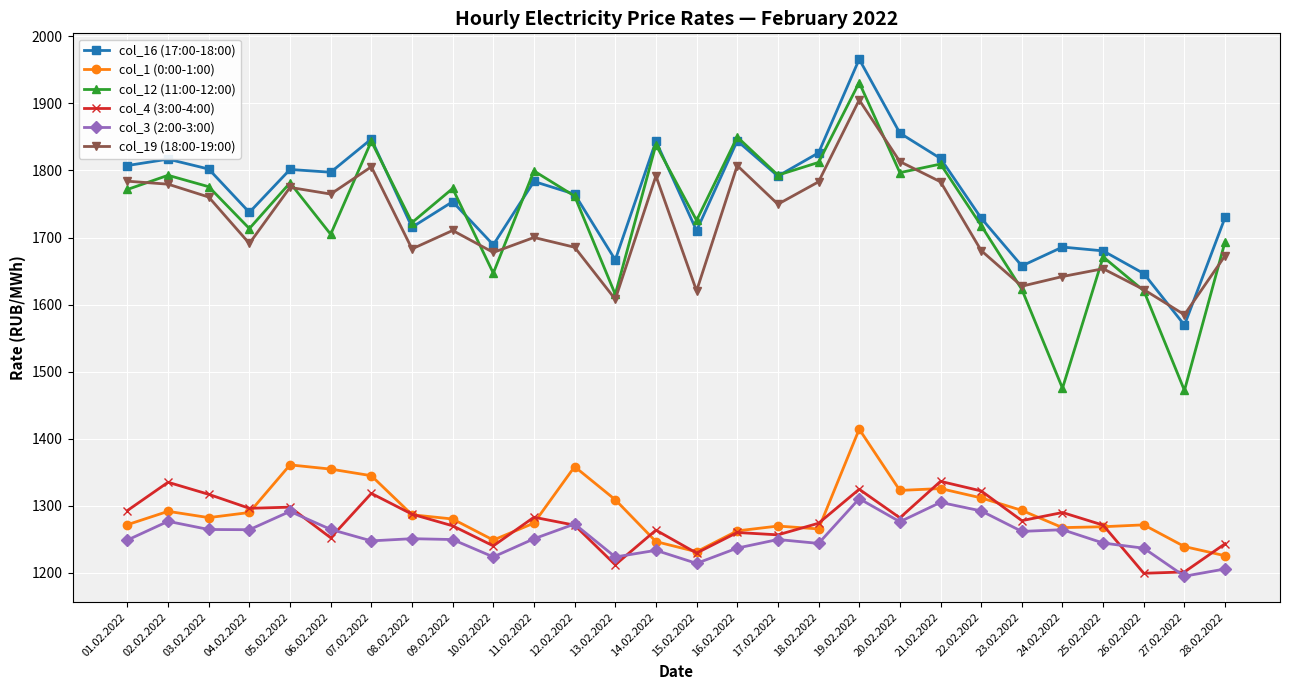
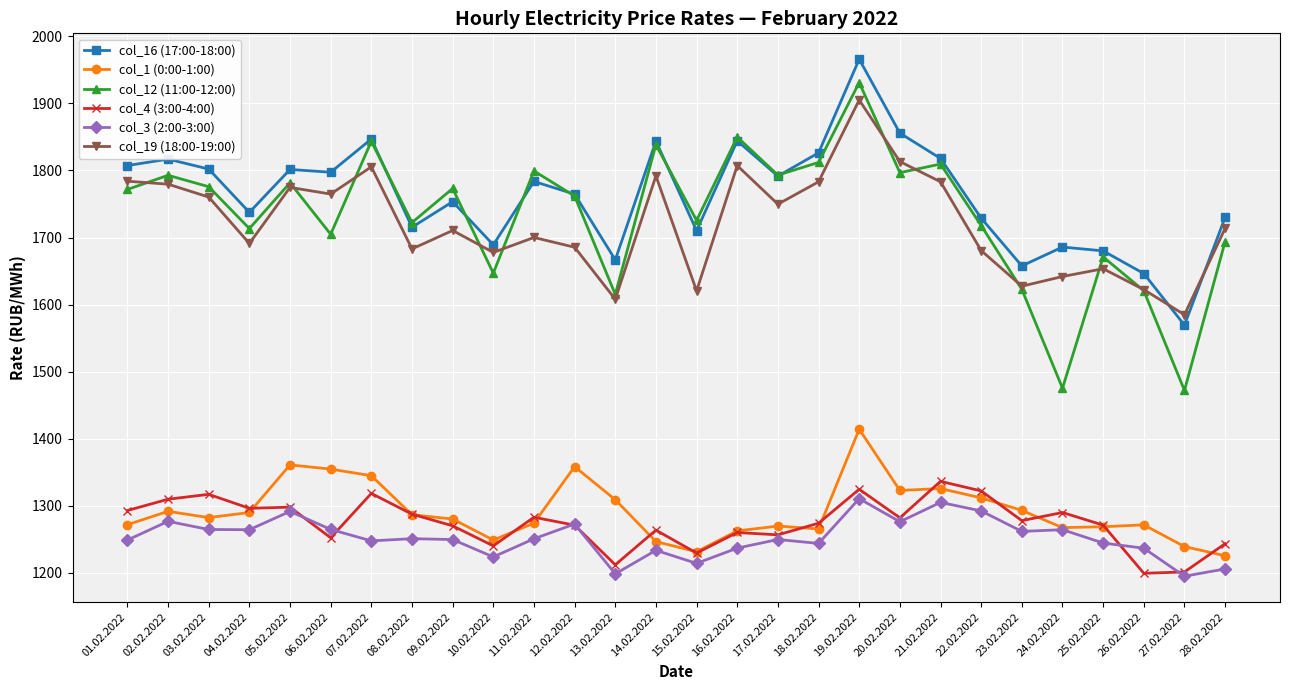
col_4 (3:00-4:00), 02.02.2022: 1340 -> 1310
col_3 (2:00-3:00), 13.02.2022: 1220 -> 1200
col_19 (18:00-19:00), 28.02.2022: 1670 -> 1710
